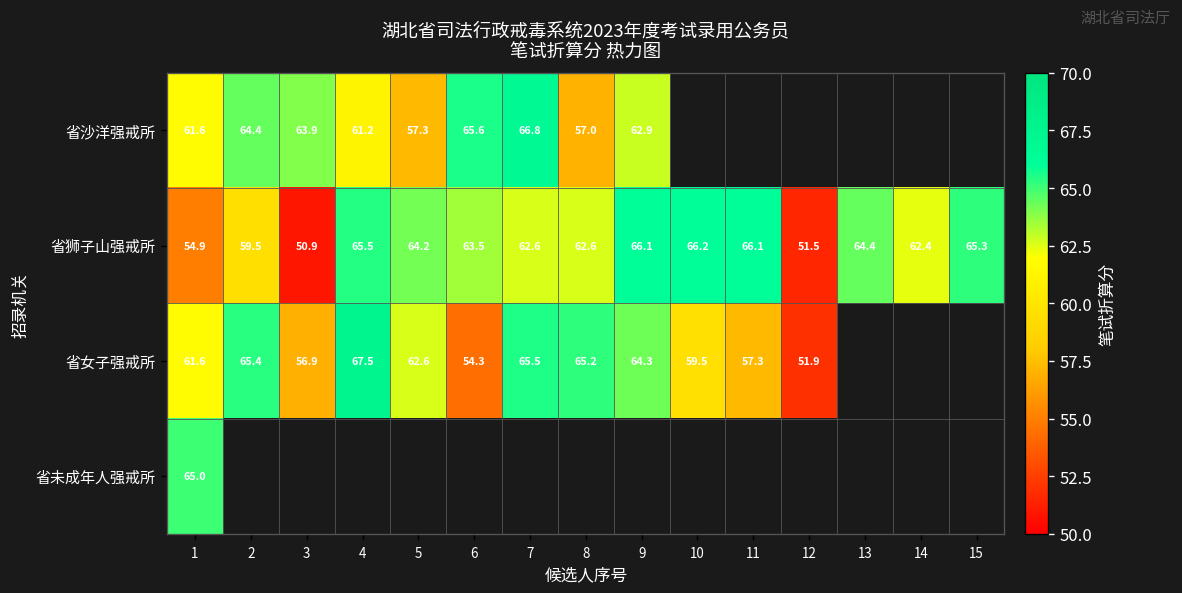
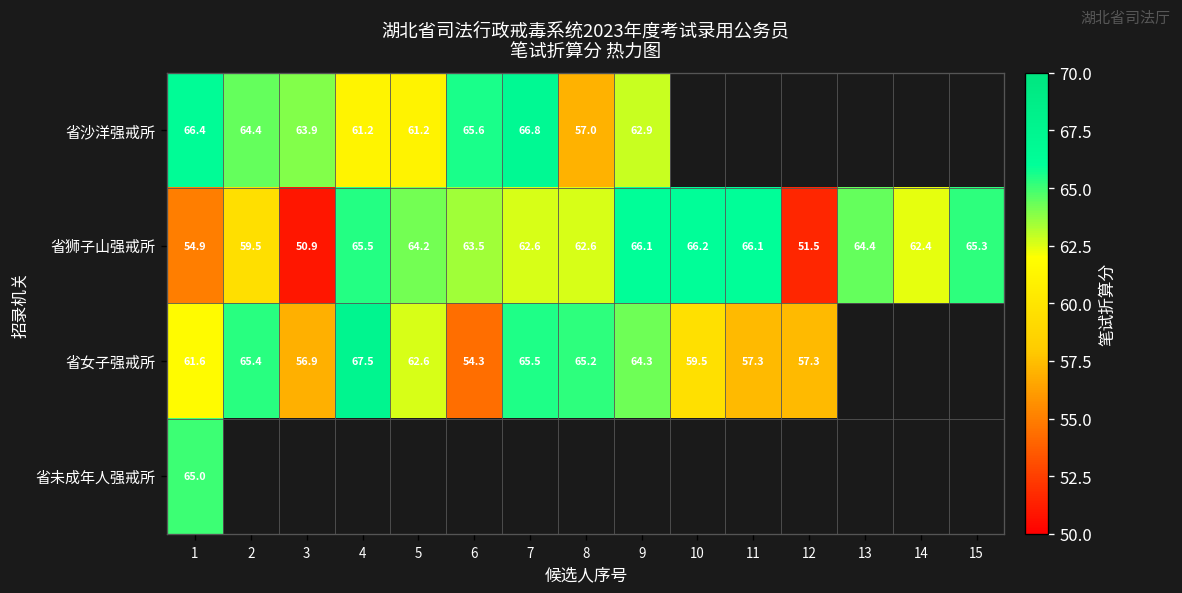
省沙洋强戒所, 1: 61.6 -> 66.4
省沙洋强戒所, 5: 57.3 -> 61.2
省女子强戒所, 12: 51.9 -> 57.3
